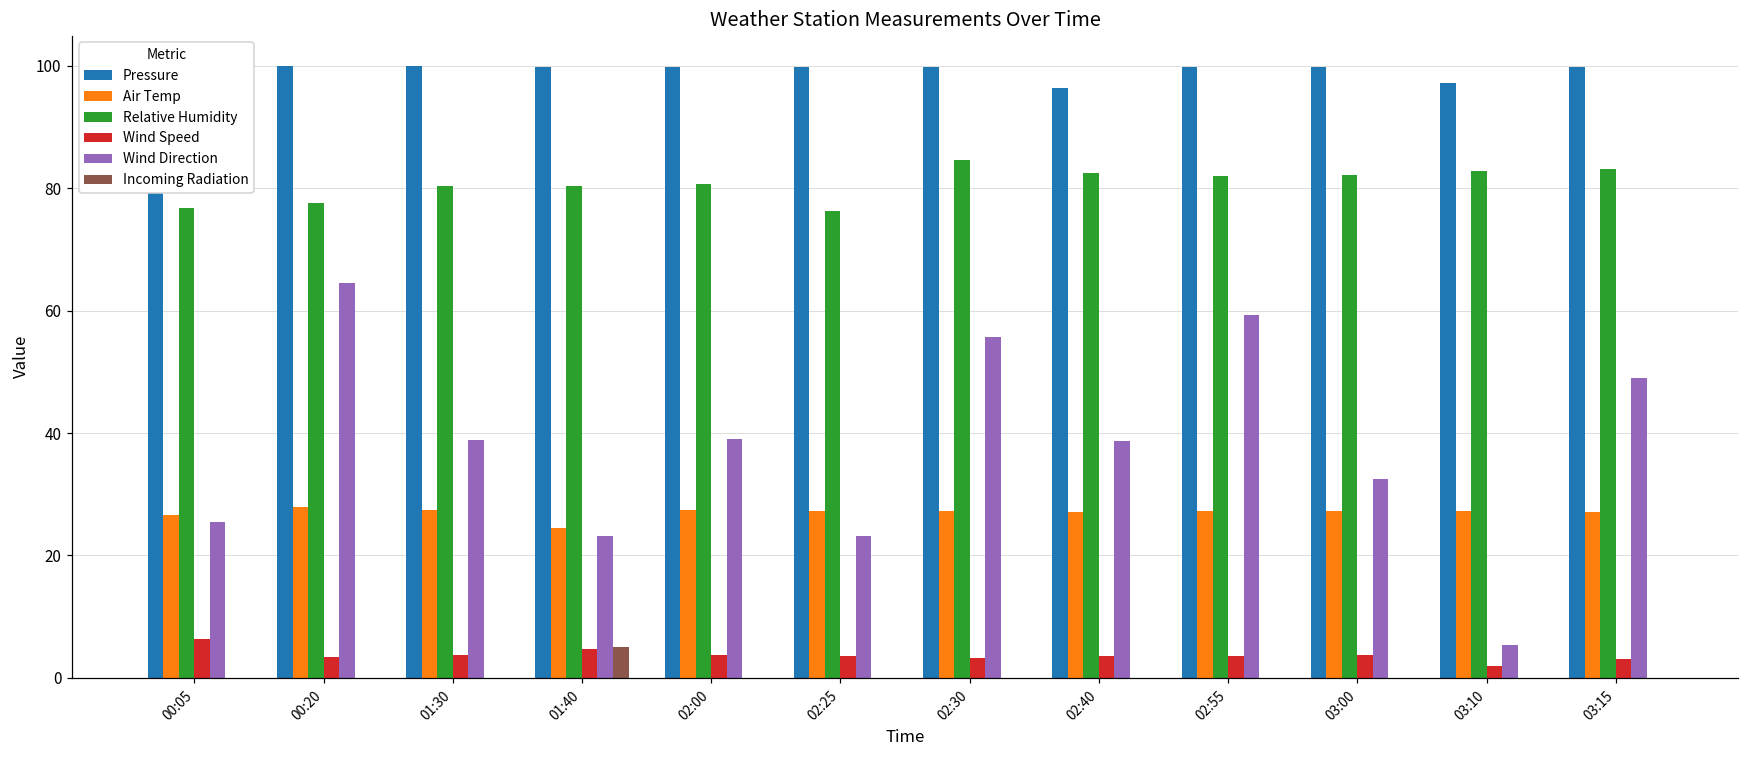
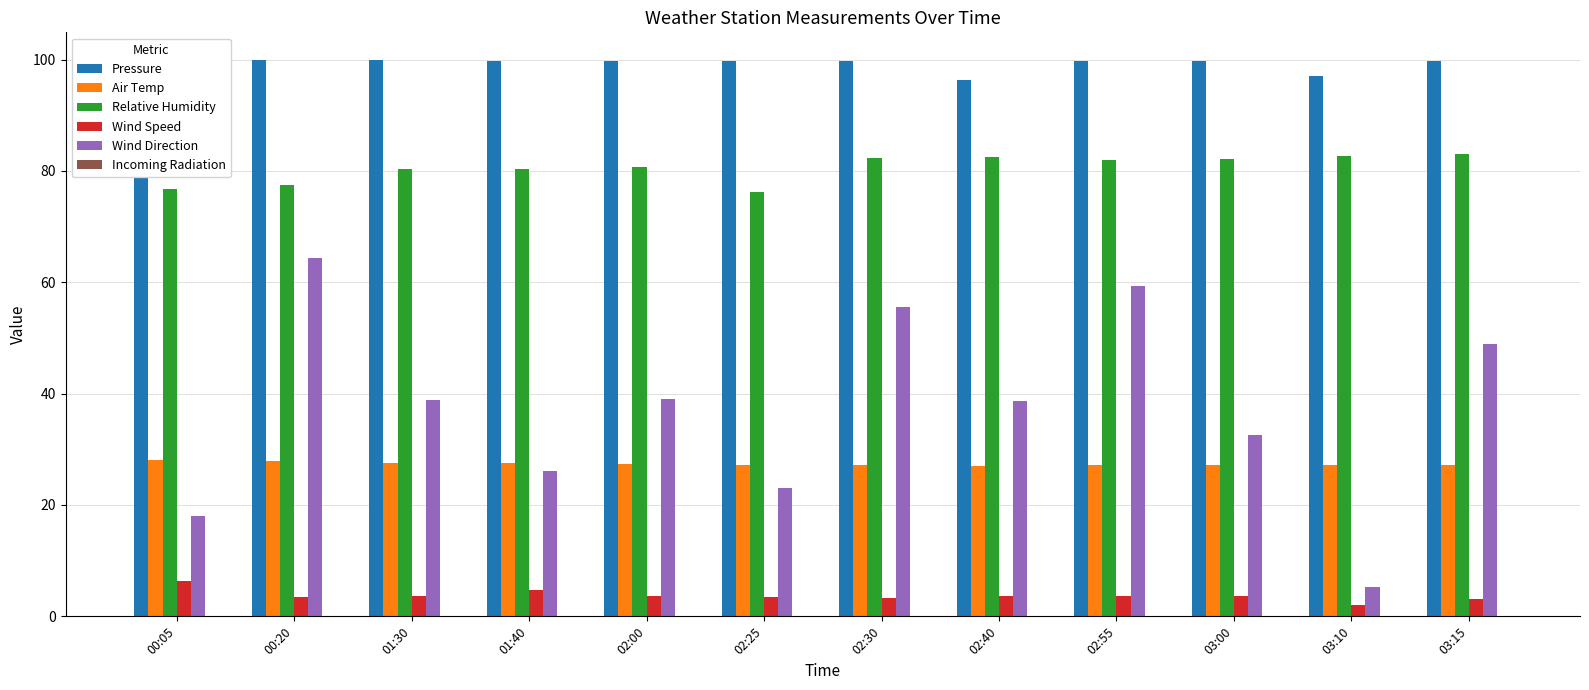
Air Temp, 00:05: 27 -> 28
Wind Direction, 00:05: 25 -> 18
Air Temp, 01:40: 24 -> 28
Wind Direction, 01:40: 23 -> 26
Incoming Radiation, 01:40: 5 -> 0
Relative Humidity, 02:30: 85 -> 82
